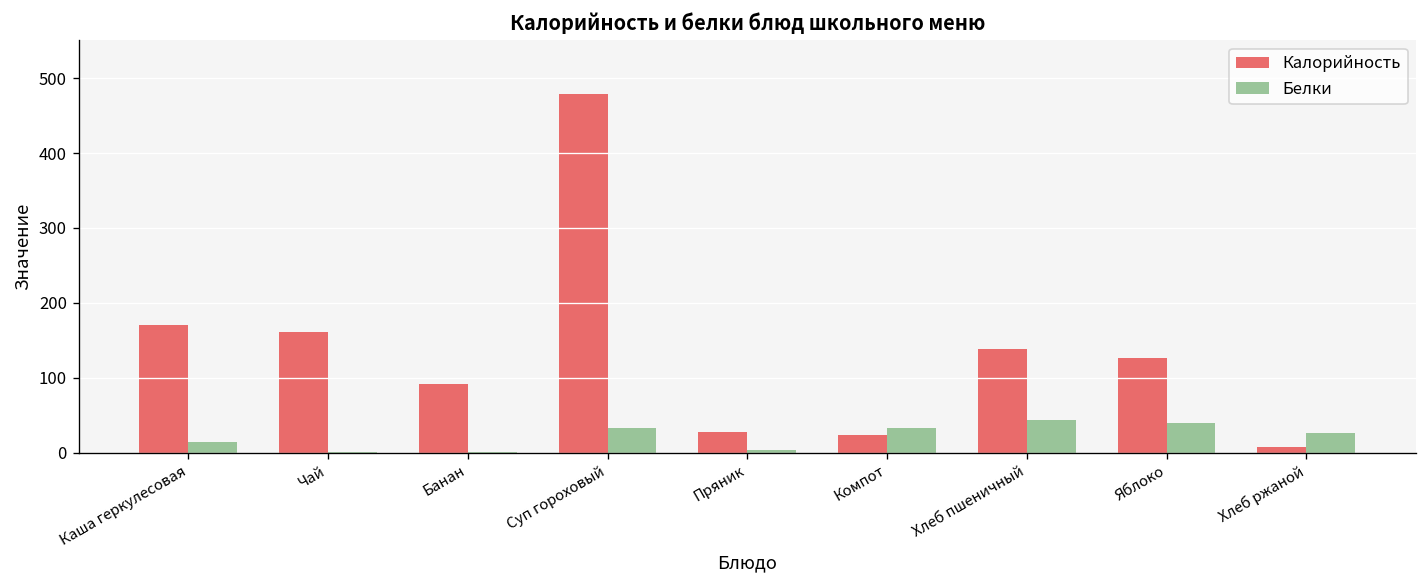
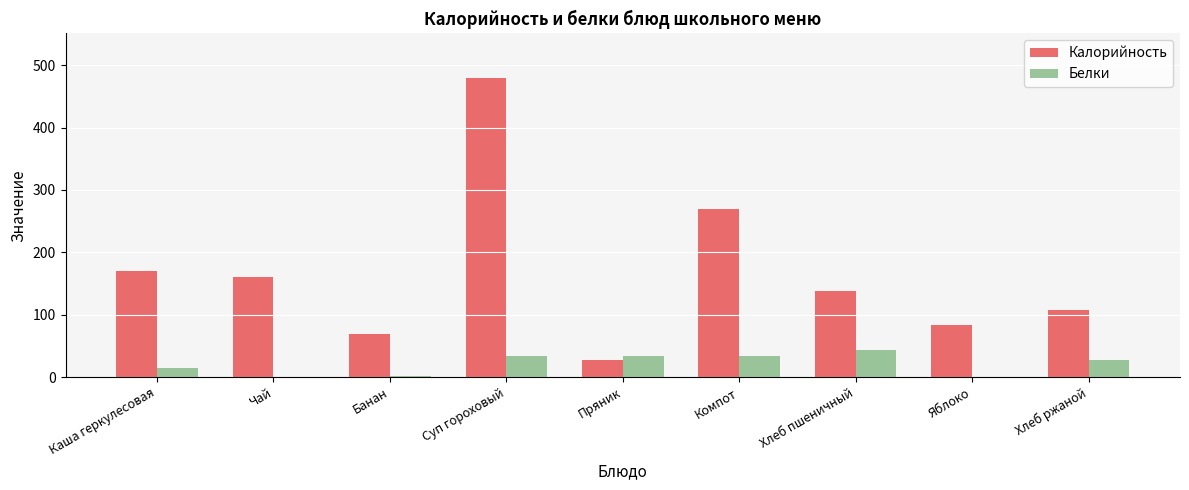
Калорийность, Банан: 90 -> 70
Белки, Пряник: 0 -> 30
Калорийность, Компот: 20 -> 270
Калорийность, Яблоко: 130 -> 80
Белки, Яблоко: 40 -> 0
Калорийность, Хлеб ржаной: 10 -> 110
